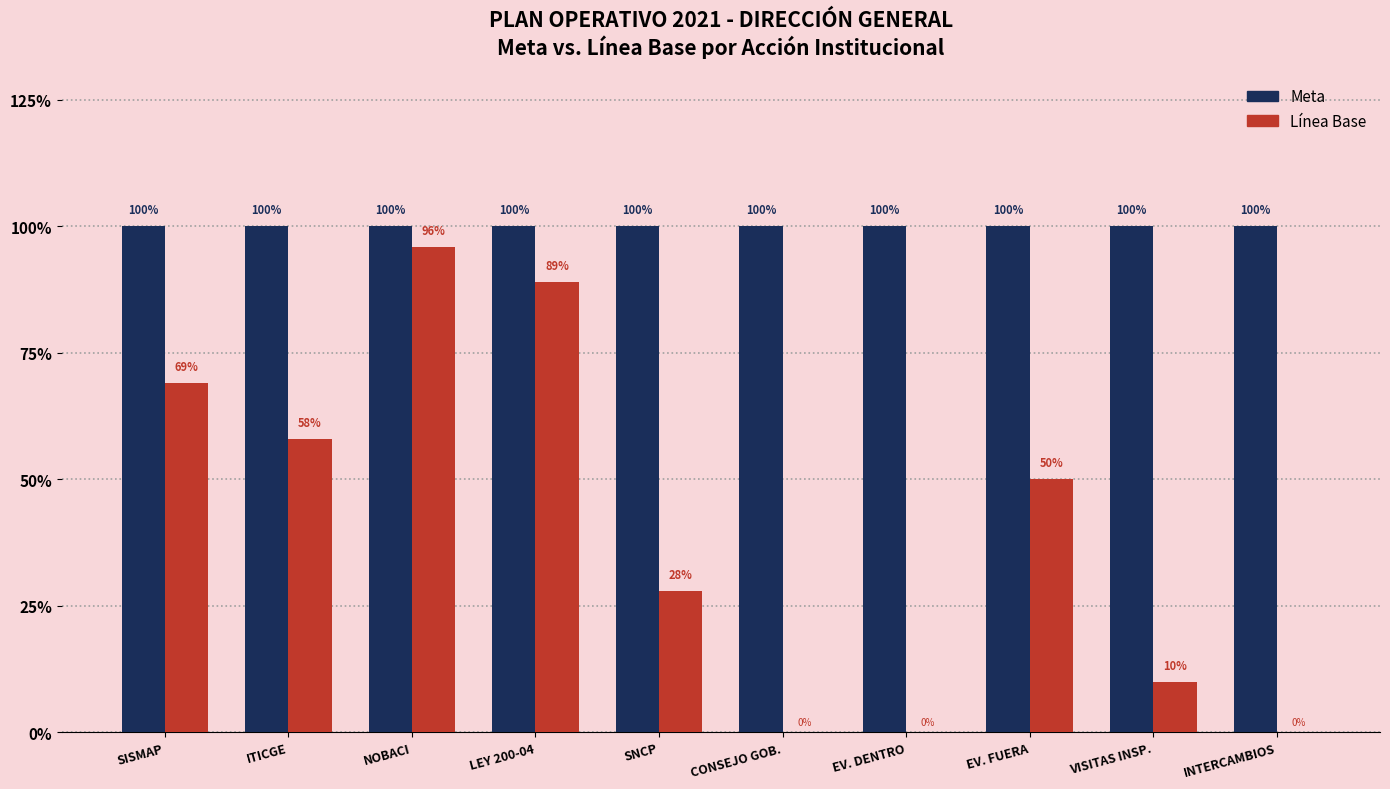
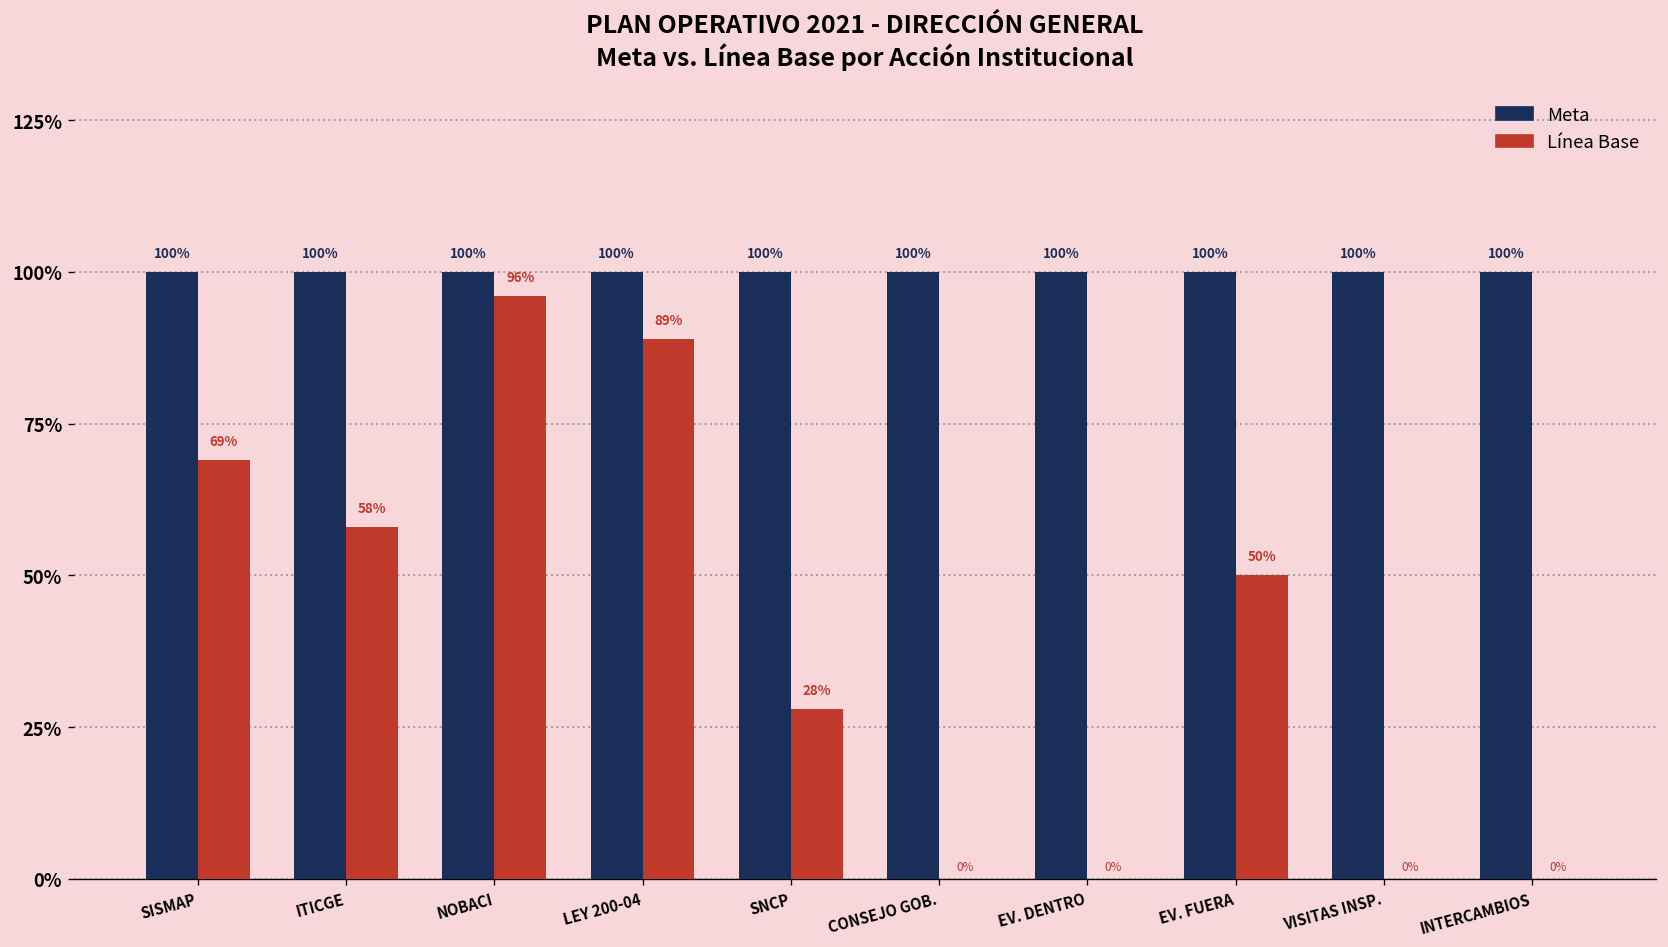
Línea Base, VISITAS INSP.: 10% -> 0%
